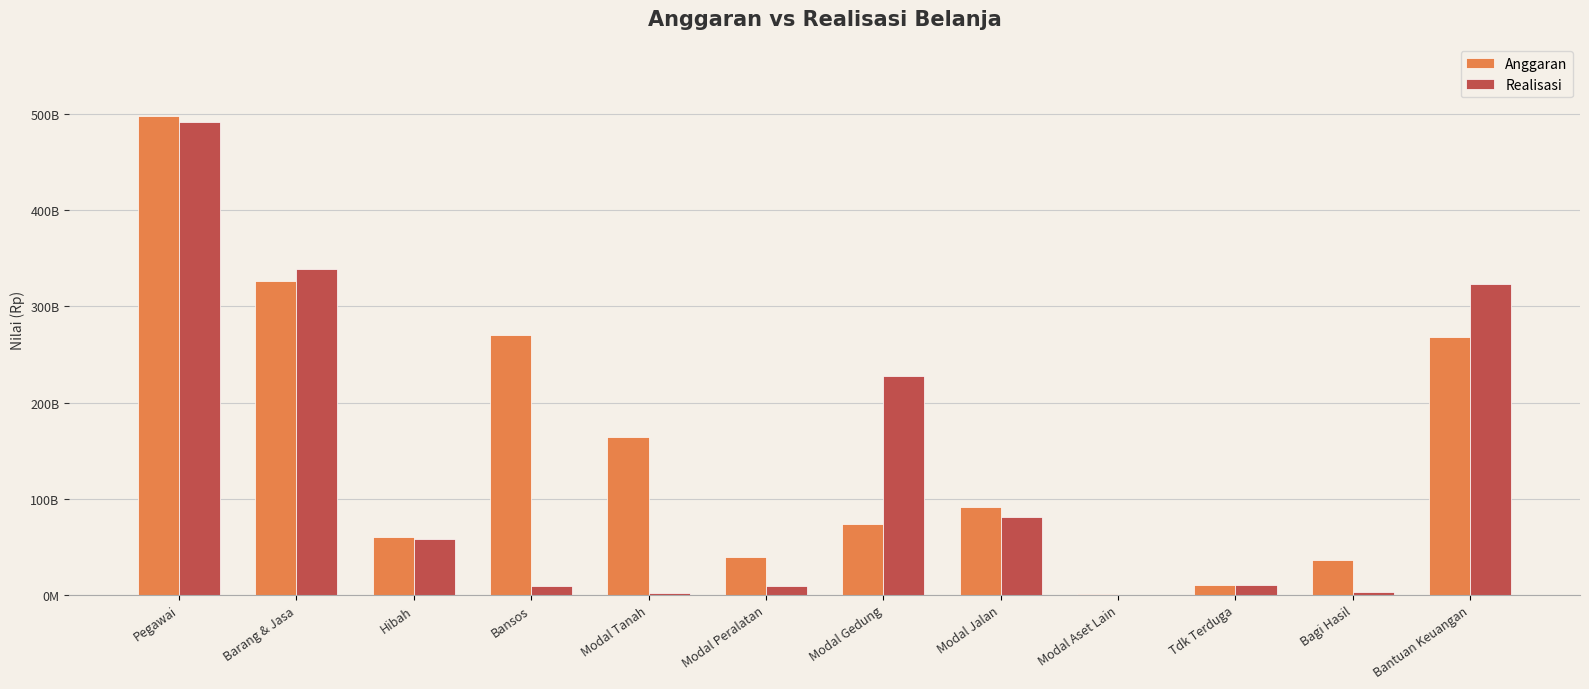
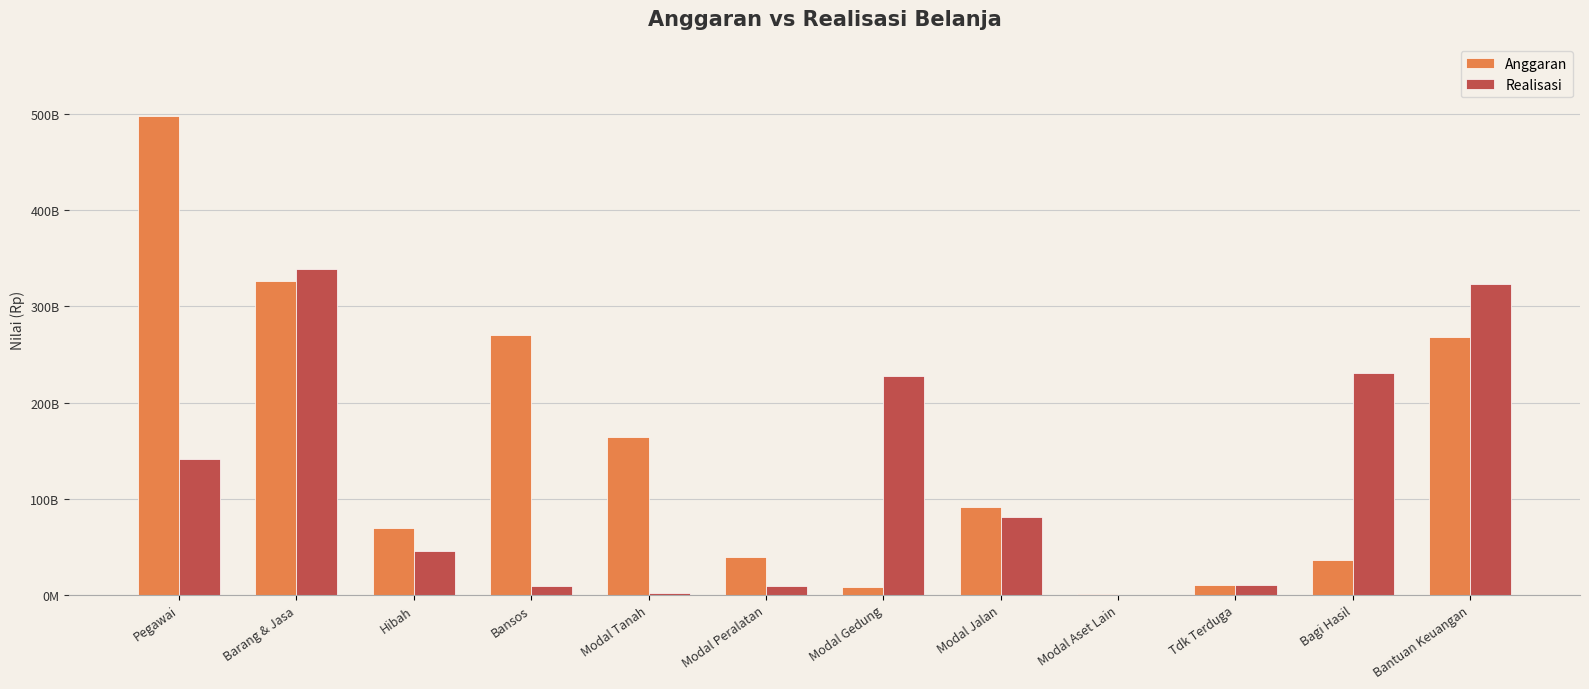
Realisasi, Pegawai: 490000000000 -> 140000000000
Anggaran, Hibah: 60000000000 -> 70000000000
Realisasi, Hibah: 60000000000 -> 50000000000
Anggaran, Modal Gedung: 70000000000 -> 10000000000
Realisasi, Bagi Hasil: 0 -> 230000000000
